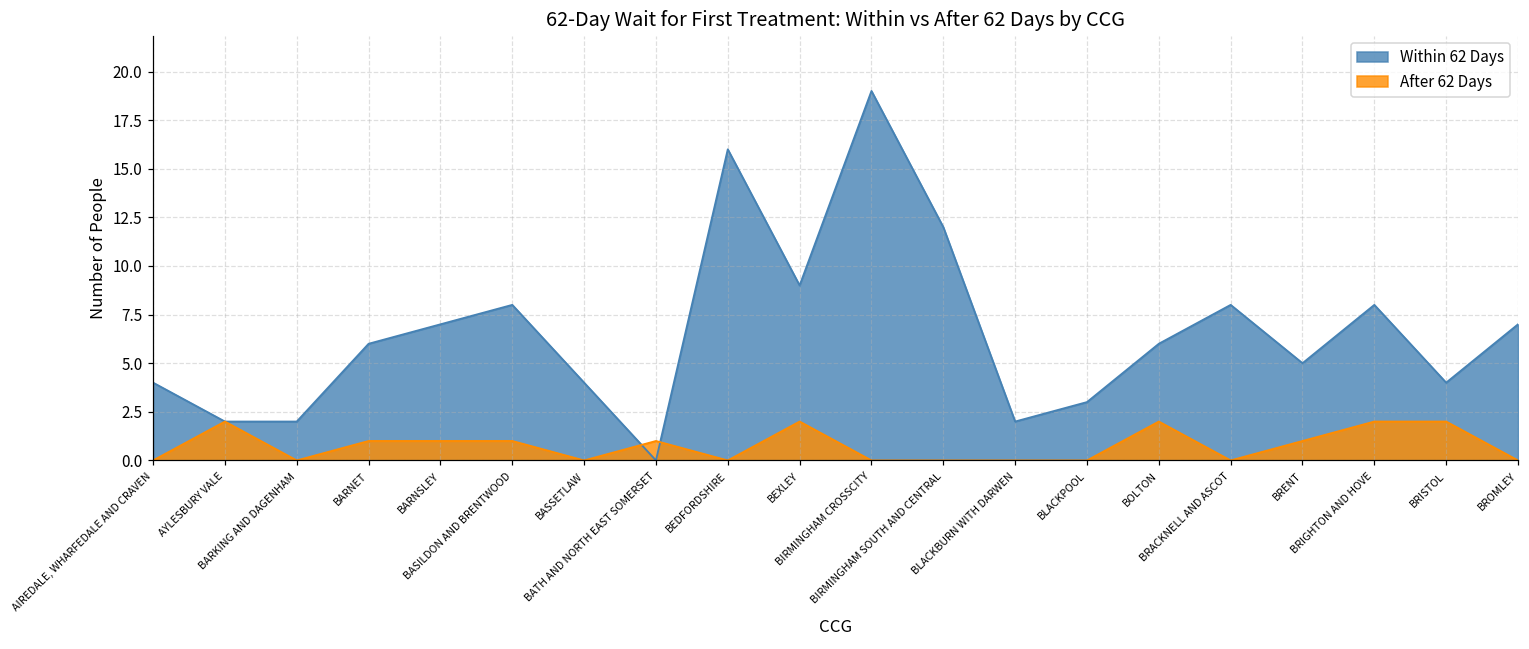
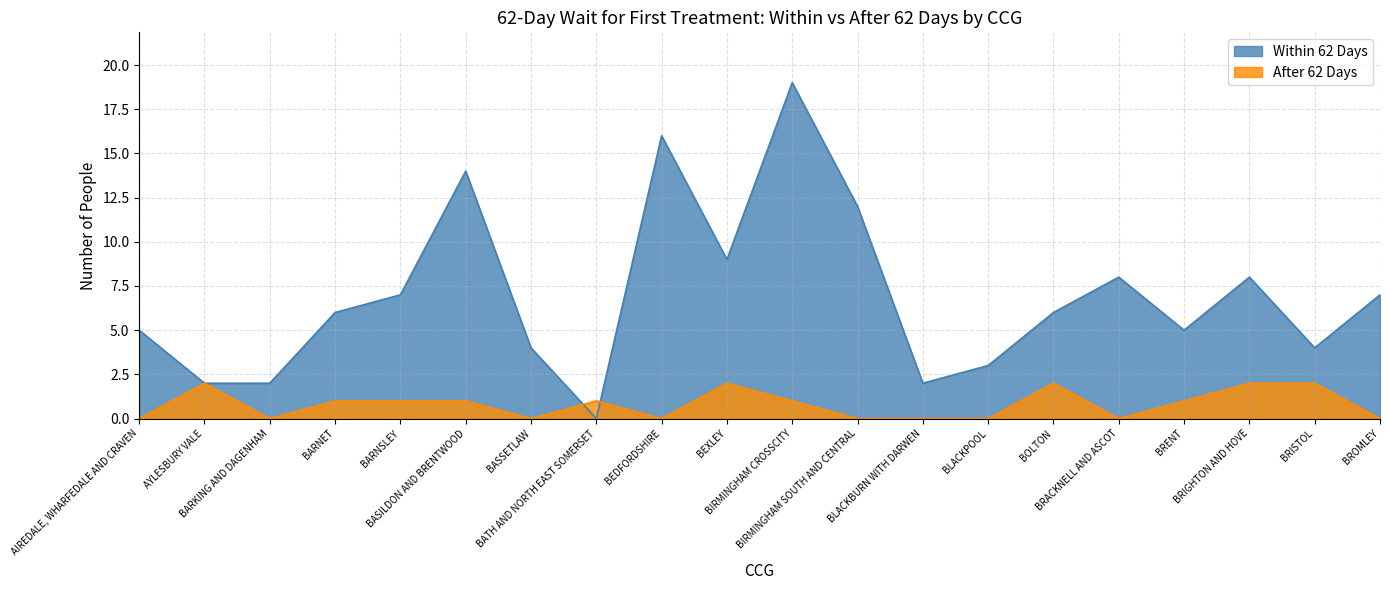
Within 62 Days, AIREDALE, WHARFEDALE AND CRAVEN: 4 -> 5
Within 62 Days, BASILDON AND BRENTWOOD: 8 -> 14
After 62 Days, BIRMINGHAM CROSSCITY: 0 -> 1
